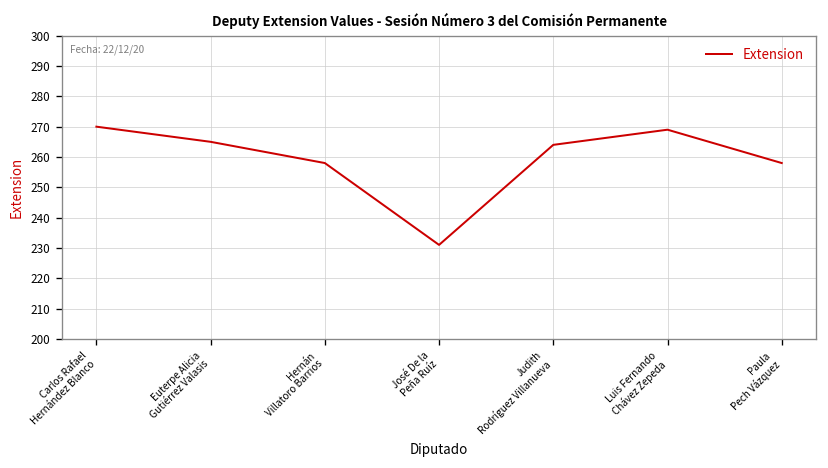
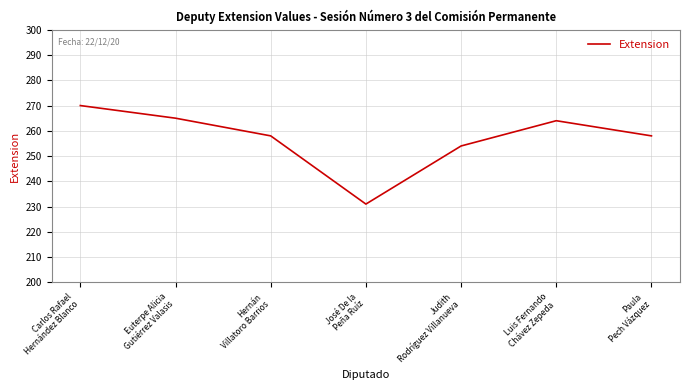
Judith Rodríguez Villanueva: 264 -> 254
Luis Fernando Chávez Zepeda: 269 -> 264
